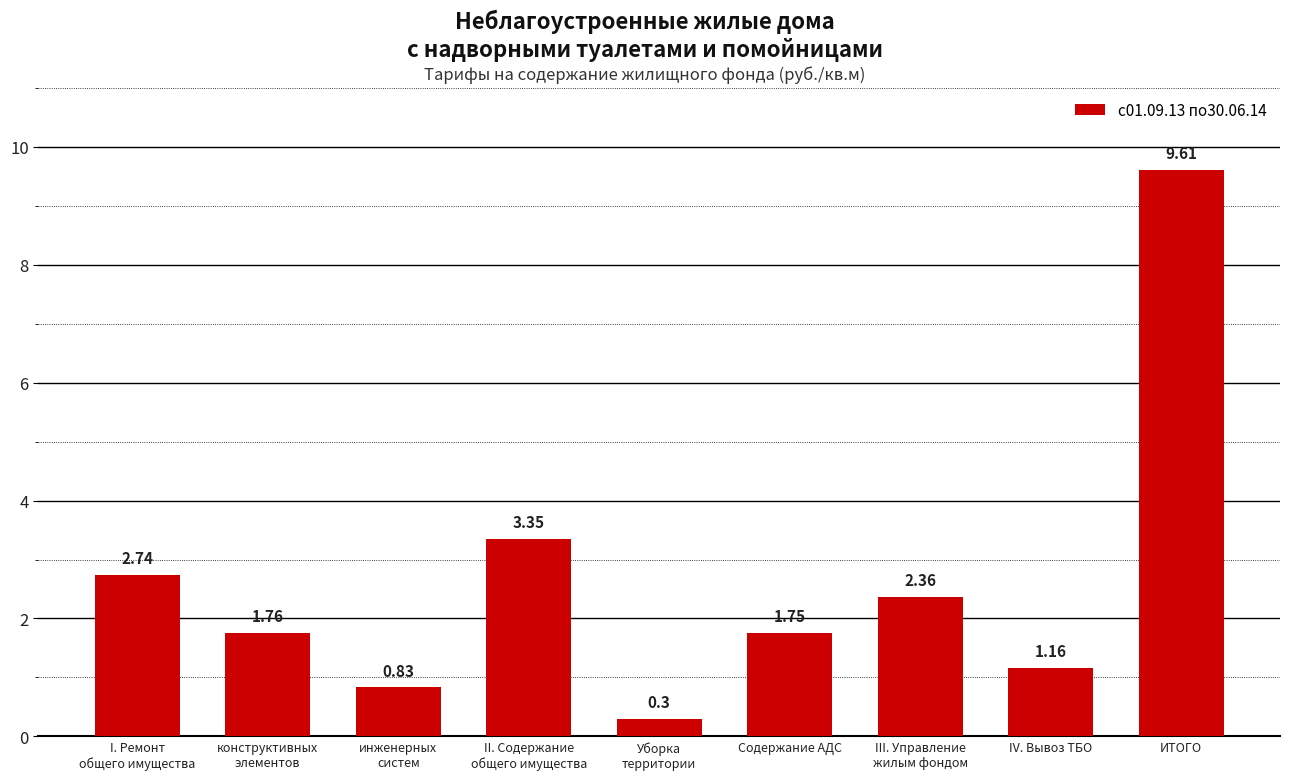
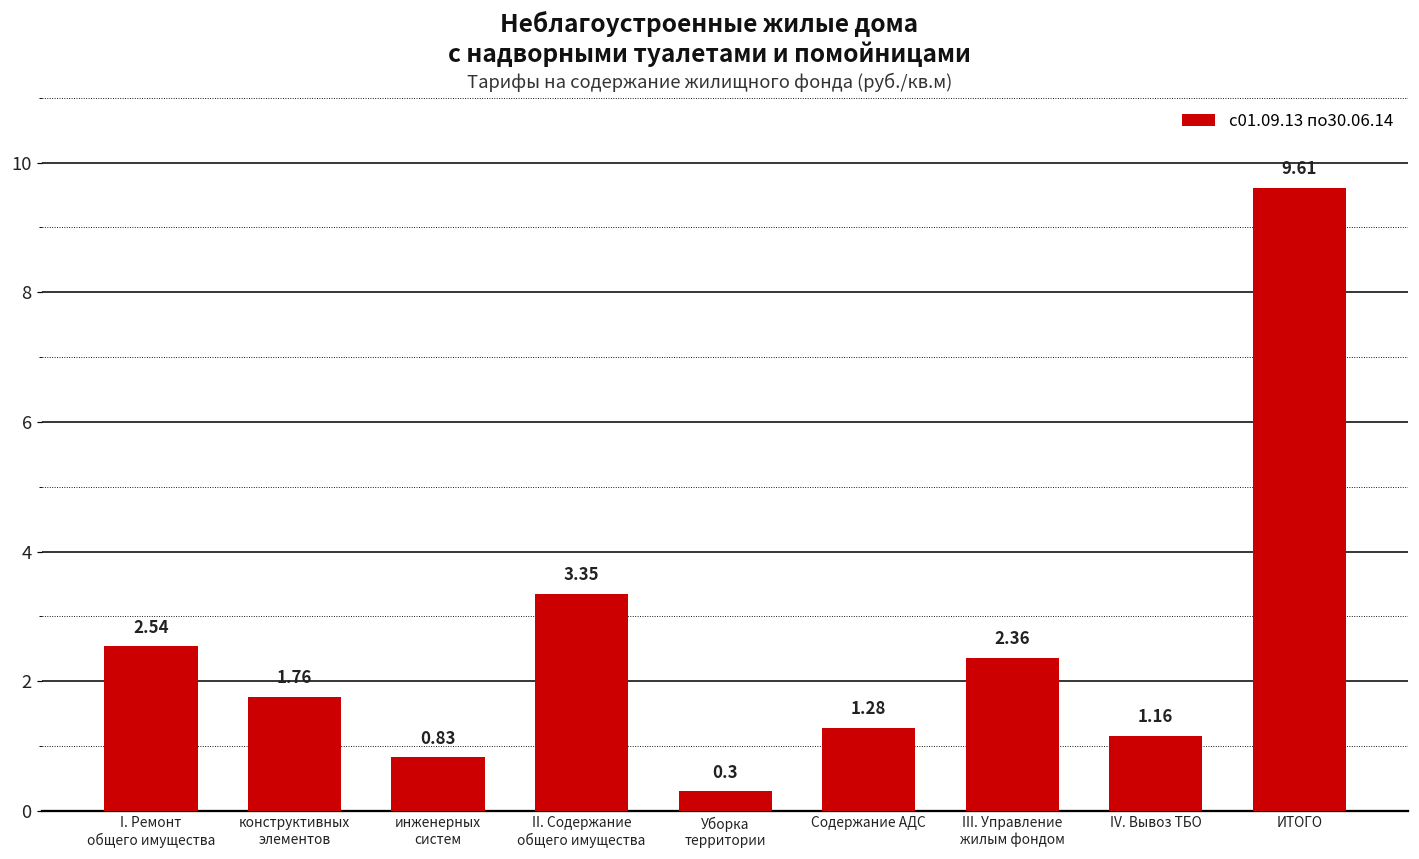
I. Ремонт общего имущества: 2.74 -> 2.54
Содержание АДС: 1.75 -> 1.28
